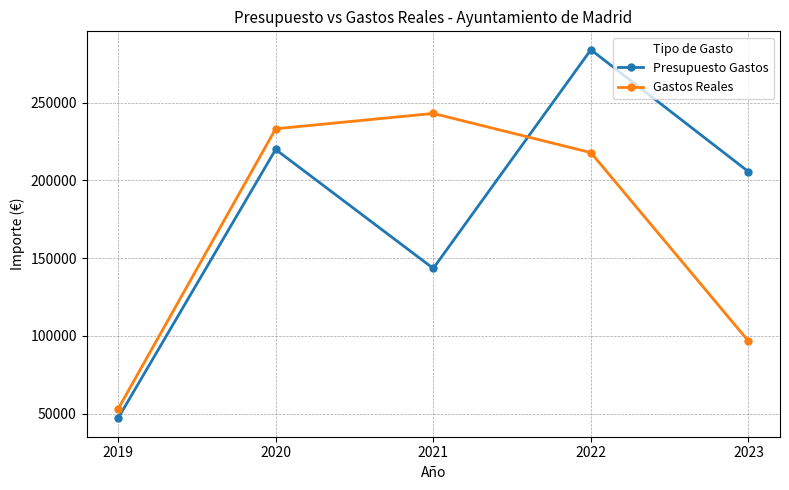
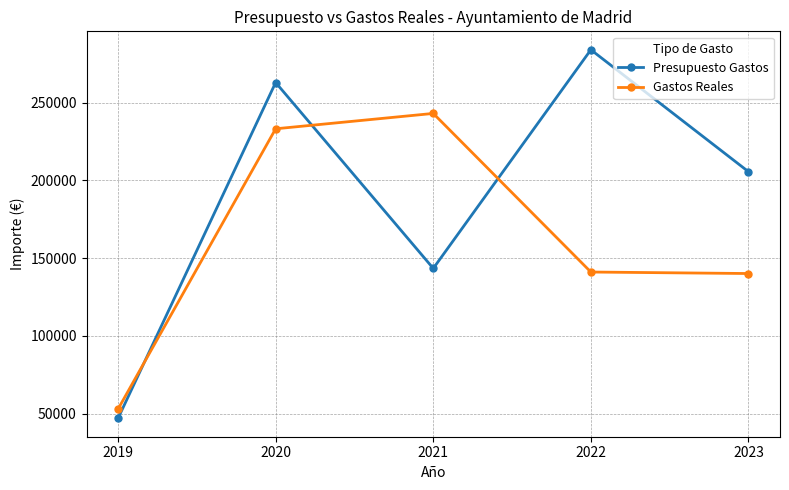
Presupuesto Gastos, 2020: 220000 -> 263000
Gastos Reales, 2022: 218000 -> 141000
Gastos Reales, 2023: 97000 -> 140000
